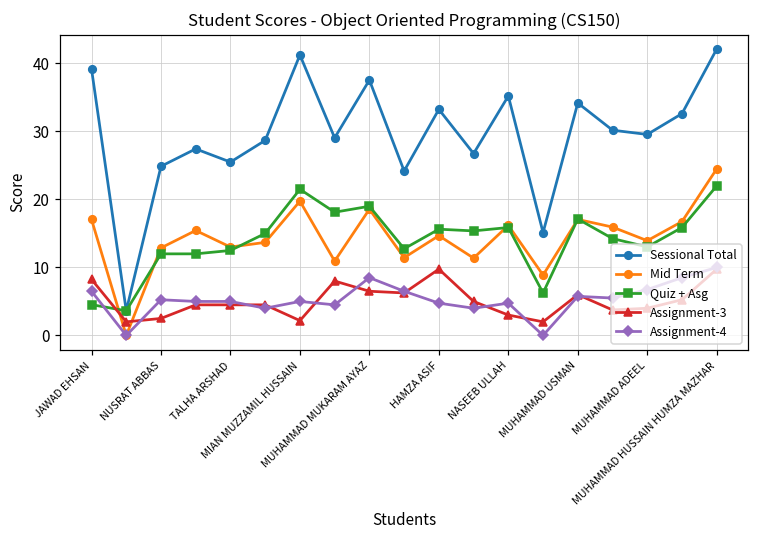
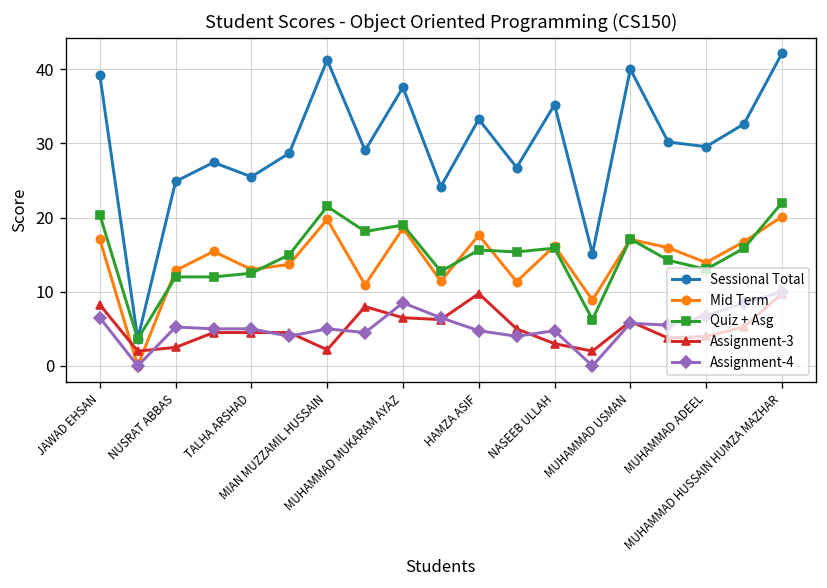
Quiz + Asg, JAWAD EHSAN: 5 -> 20
Mid Term, HAMZA ASIF: 15 -> 18
Sessional Total, MUHAMMAD USMAN: 34 -> 40
Mid Term, MUHAMMAD HUSSAIN HUMZA MAZHAR: 25 -> 20
